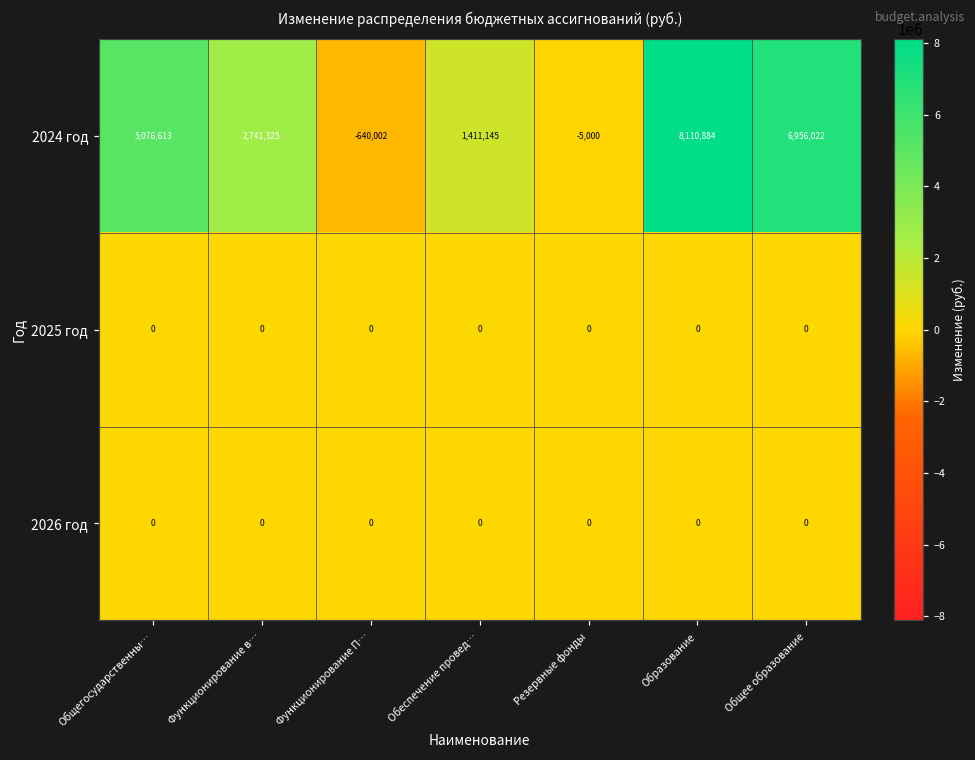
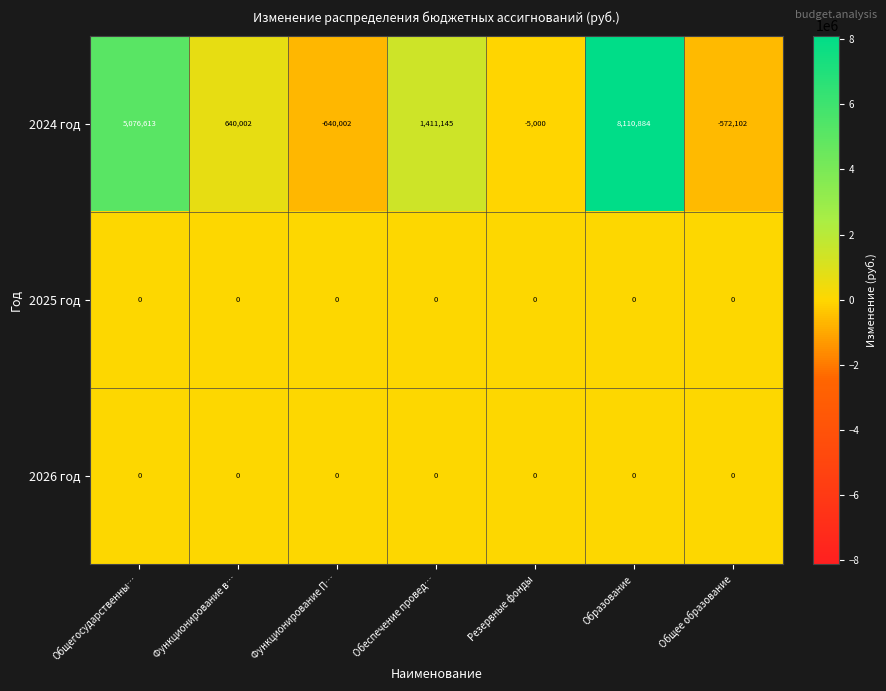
2024 год, Функционирование в…: 2,741,325 -> 640,002
2024 год, Общее образование: 6,956,022 -> -572,102
